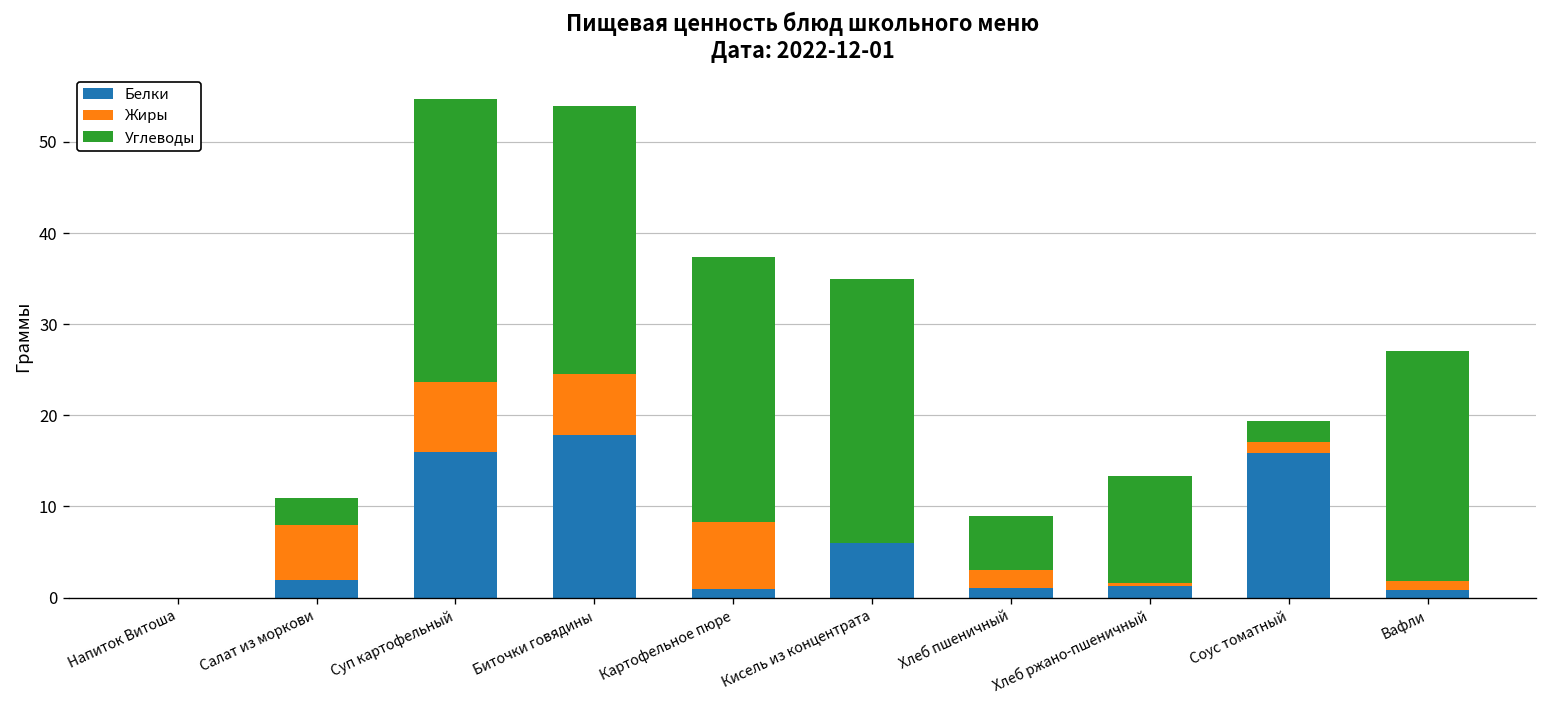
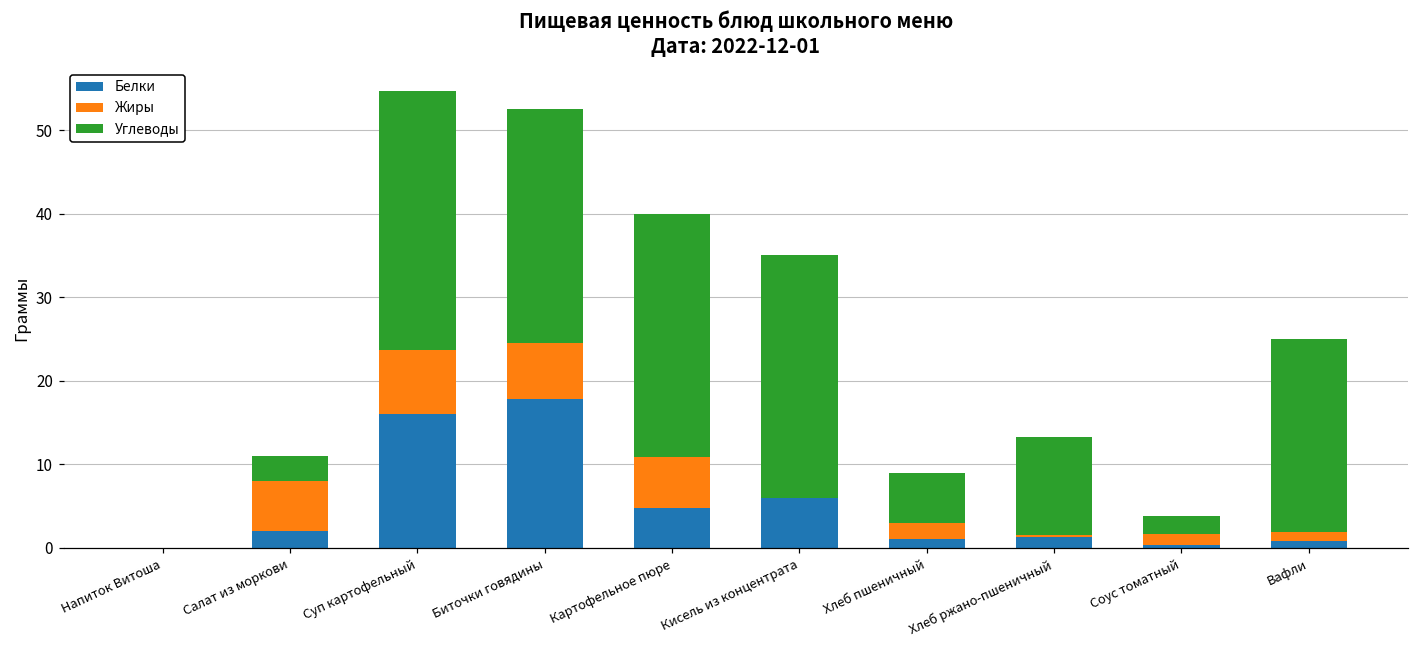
Углеводы, Биточки говядины: 29 -> 28
Белки, Картофельное пюре: 1 -> 5
Жиры, Картофельное пюре: 7 -> 6
Белки, Соус томатный: 16 -> 0
Углеводы, Вафли: 25 -> 23
